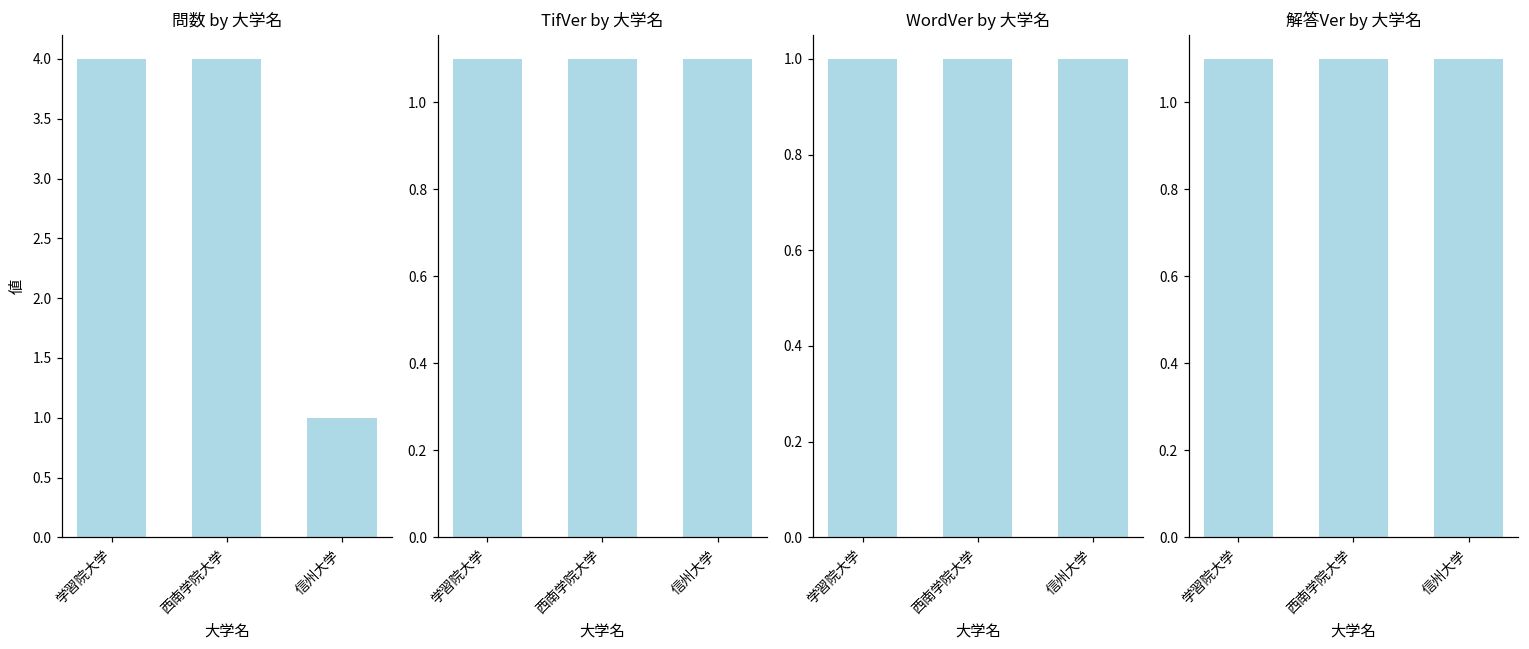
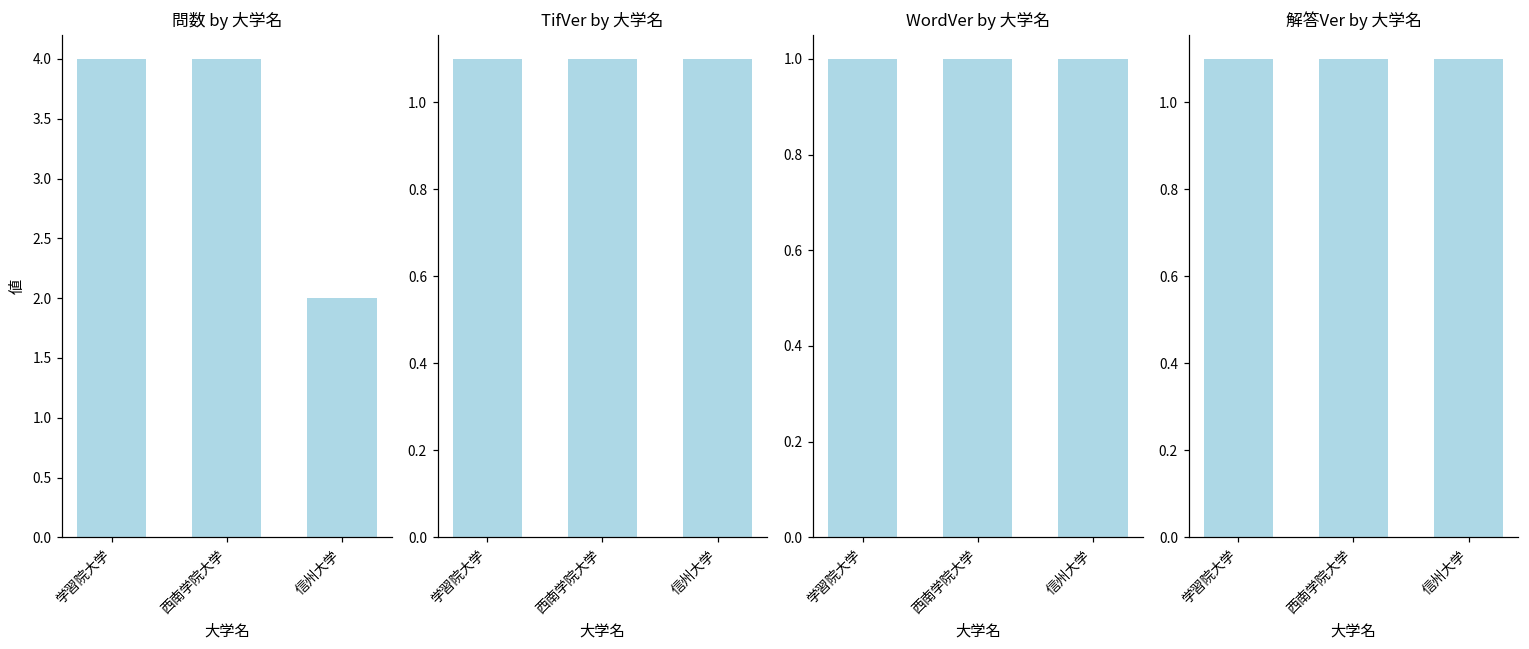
問数 by 大学名, 信州大学: 1 -> 2
